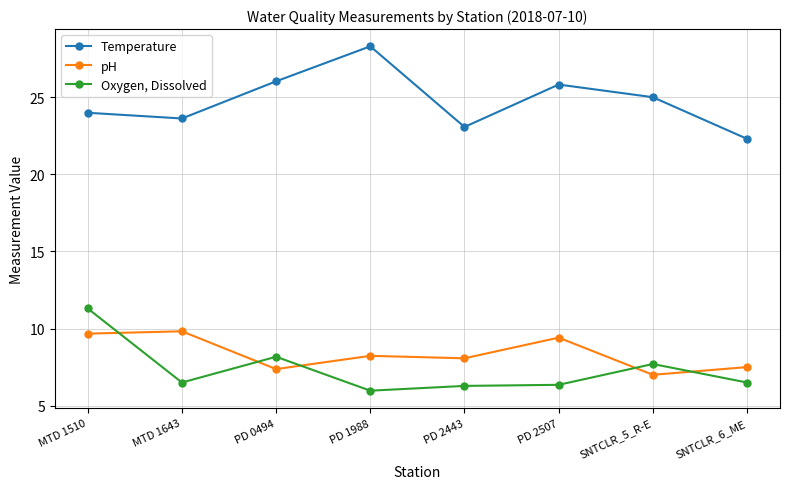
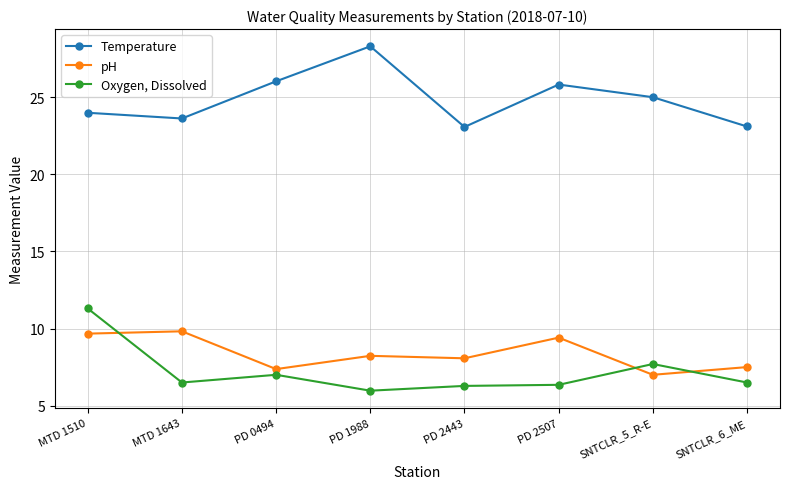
Oxygen, Dissolved, PD 0494: 8.2 -> 7.0
Temperature, SNTCLR_6_ME: 22.3 -> 23.1
